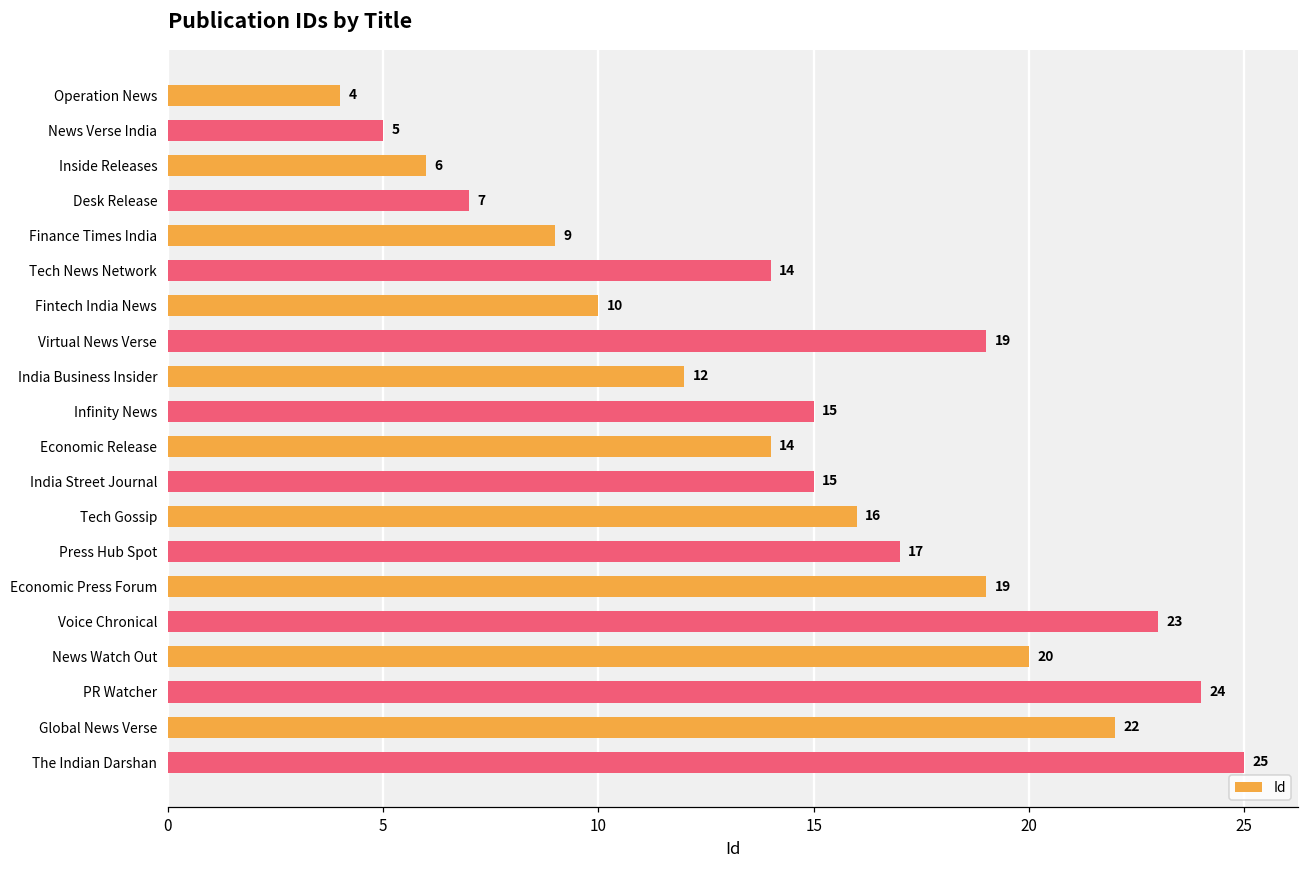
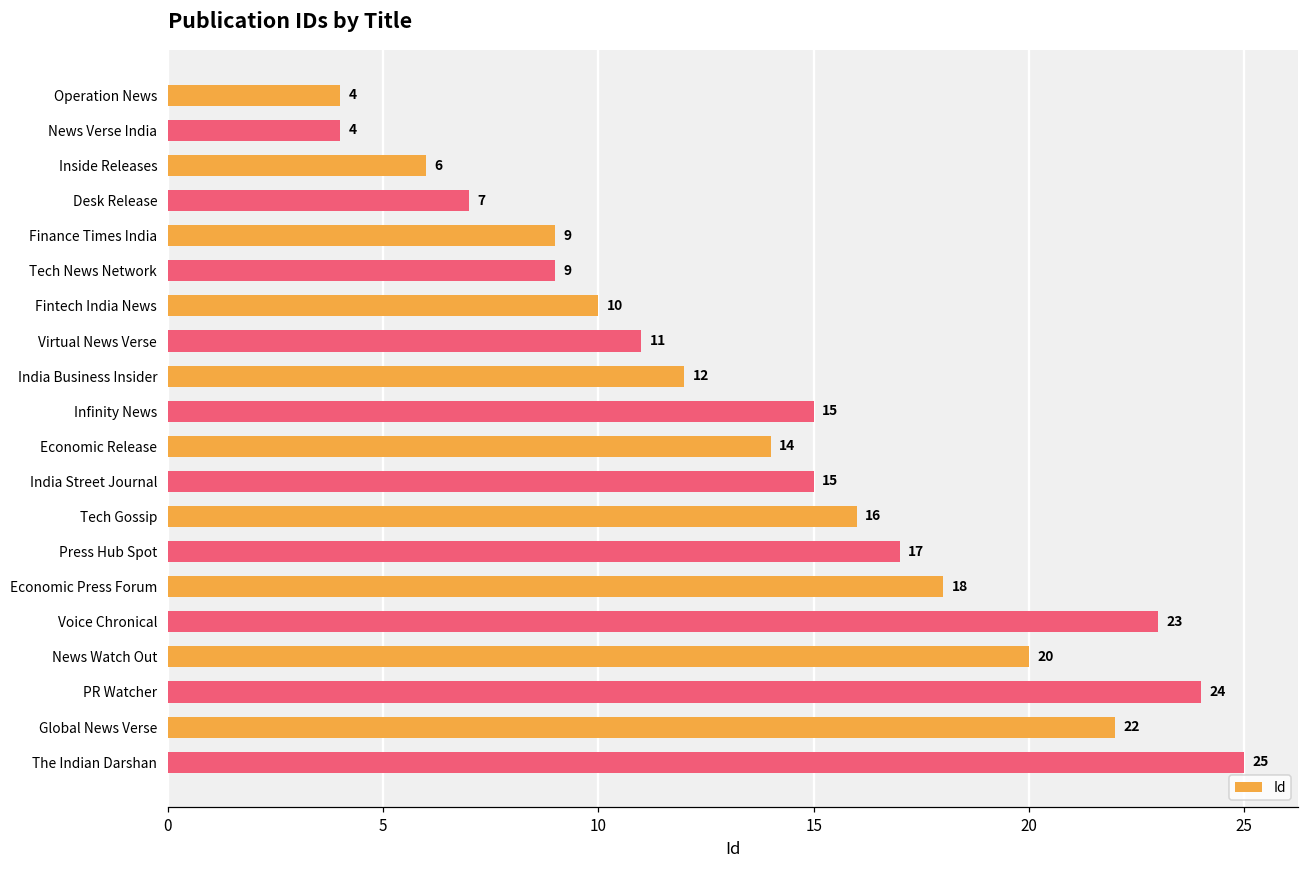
News Verse India: 5 -> 4
Tech News Network: 14 -> 9
Virtual News Verse: 19 -> 11
Economic Press Forum: 19 -> 18
